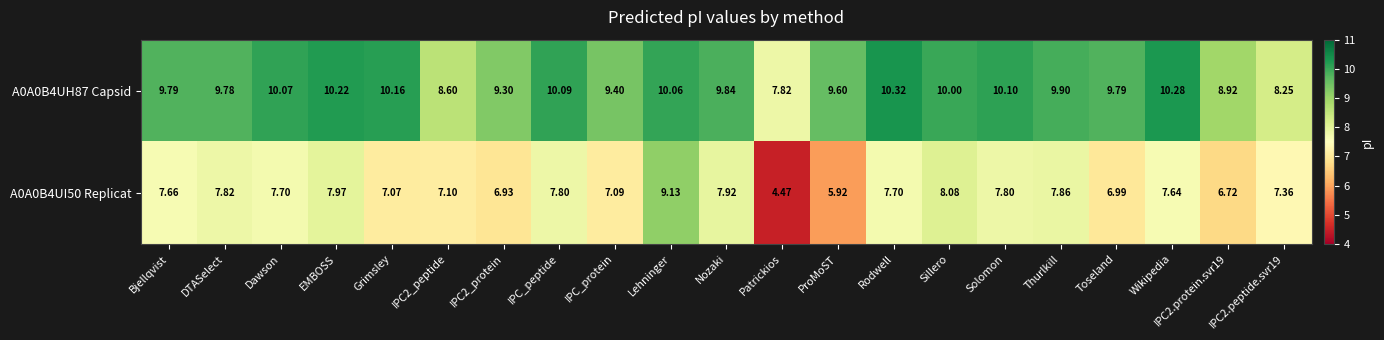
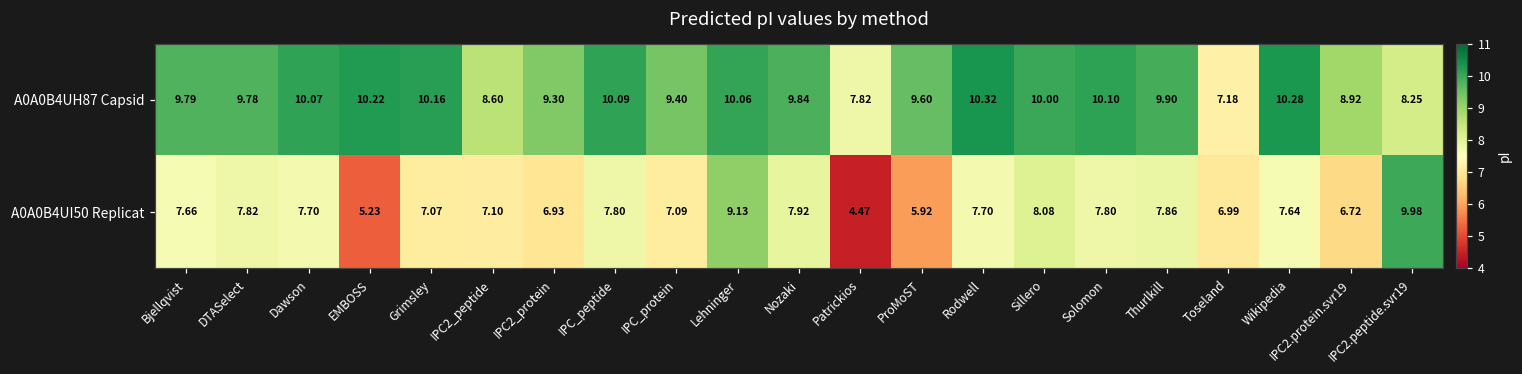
A0A0B4UH87 Capsid, Toseland: 9.79 -> 7.18
A0A0B4UI50 Replicat, EMBOSS: 7.97 -> 5.23
A0A0B4UI50 Replicat, IPC2.peptide.svr19: 7.36 -> 9.98
